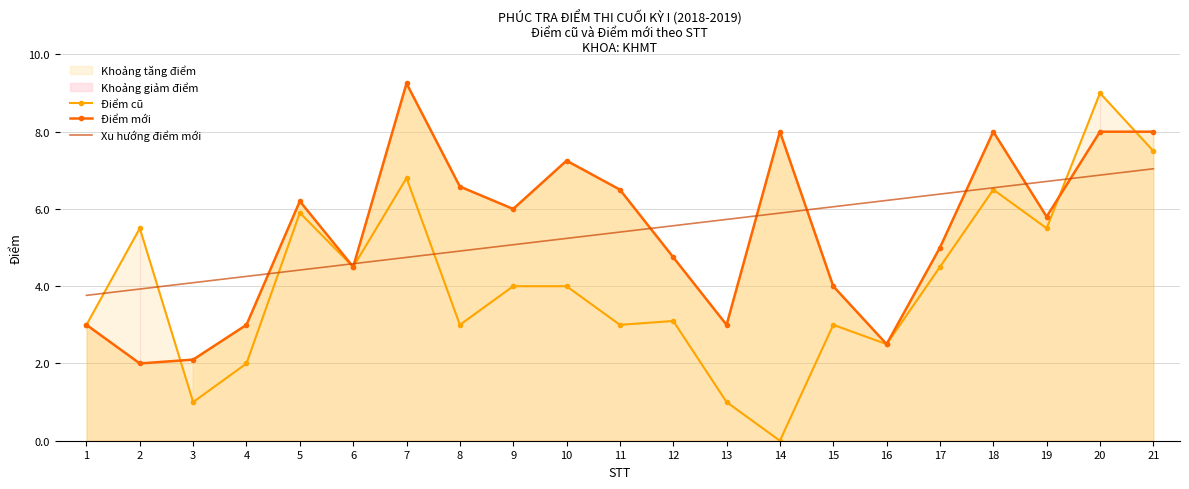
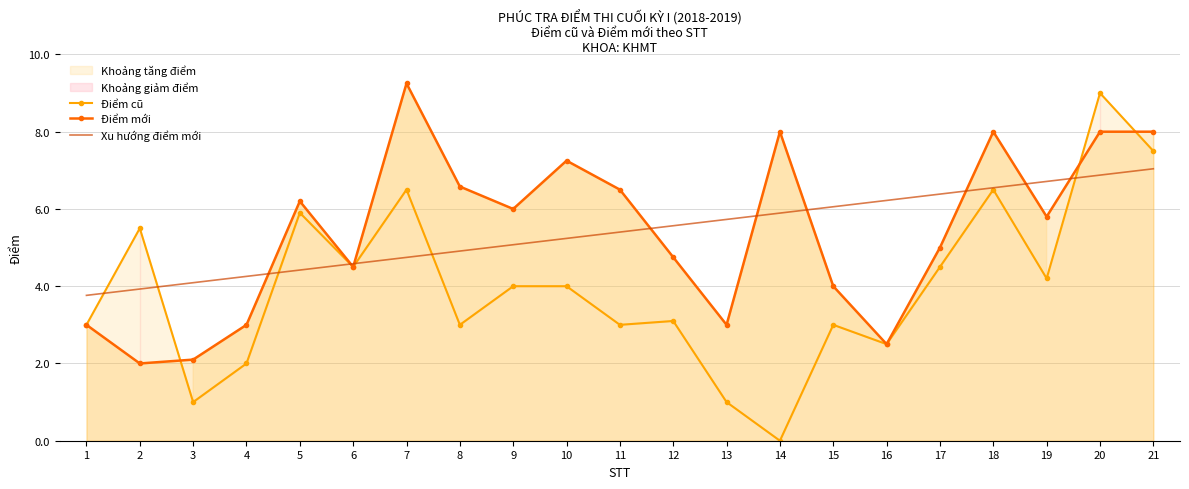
Điểm cũ, 7: 6.8 -> 6.5
Điểm cũ, 19: 5.5 -> 4.2
